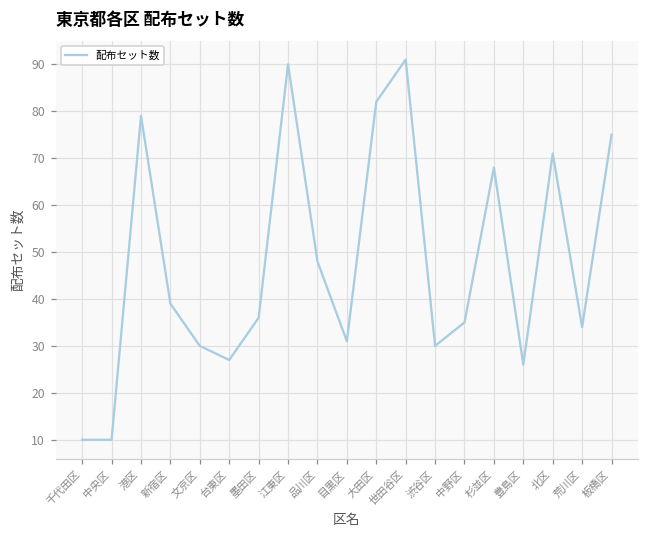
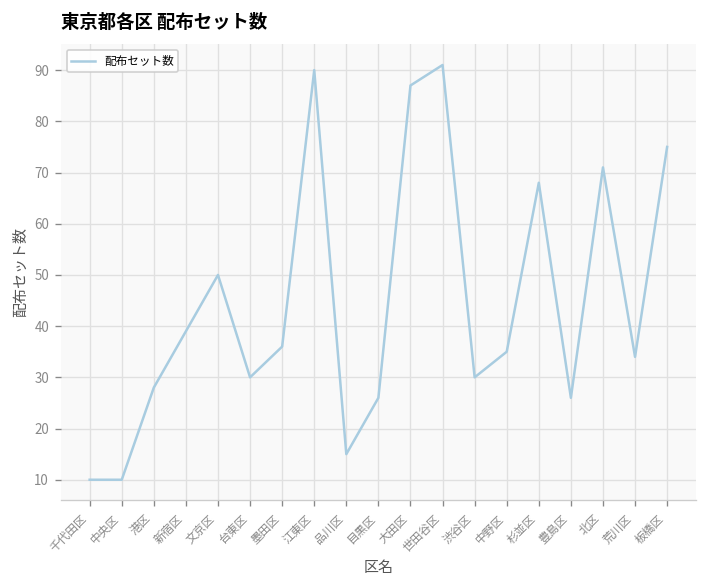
港区: 79 -> 28
文京区: 30 -> 50
台東区: 27 -> 30
品川区: 48 -> 15
目黒区: 31 -> 26
大田区: 82 -> 87
